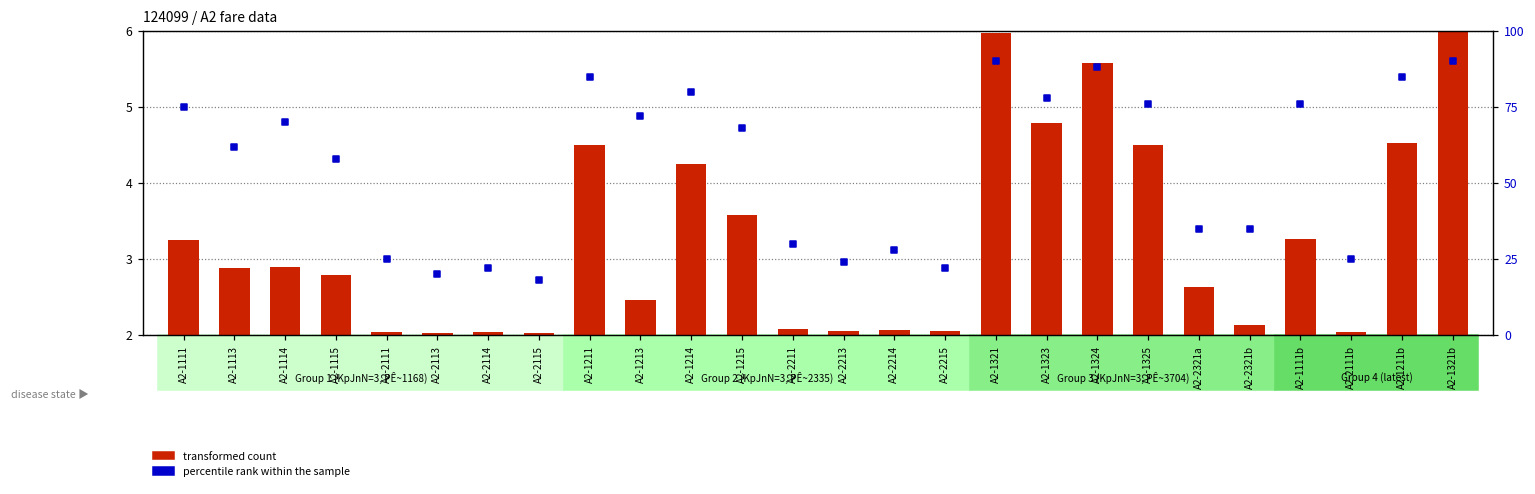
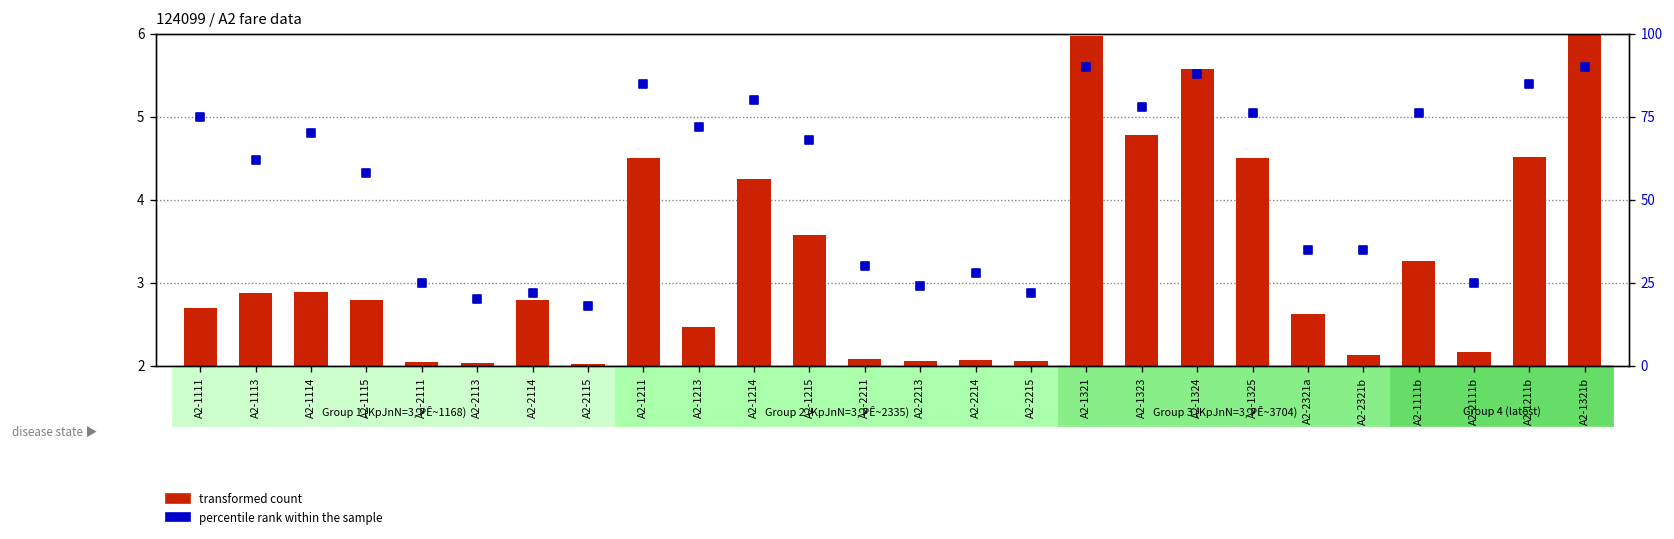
transformed count, A2-1111: 3.3 -> 2.7
transformed count, A2-2114: 2.0 -> 2.8
transformed count, A2-2111b: 2.0 -> 2.2
